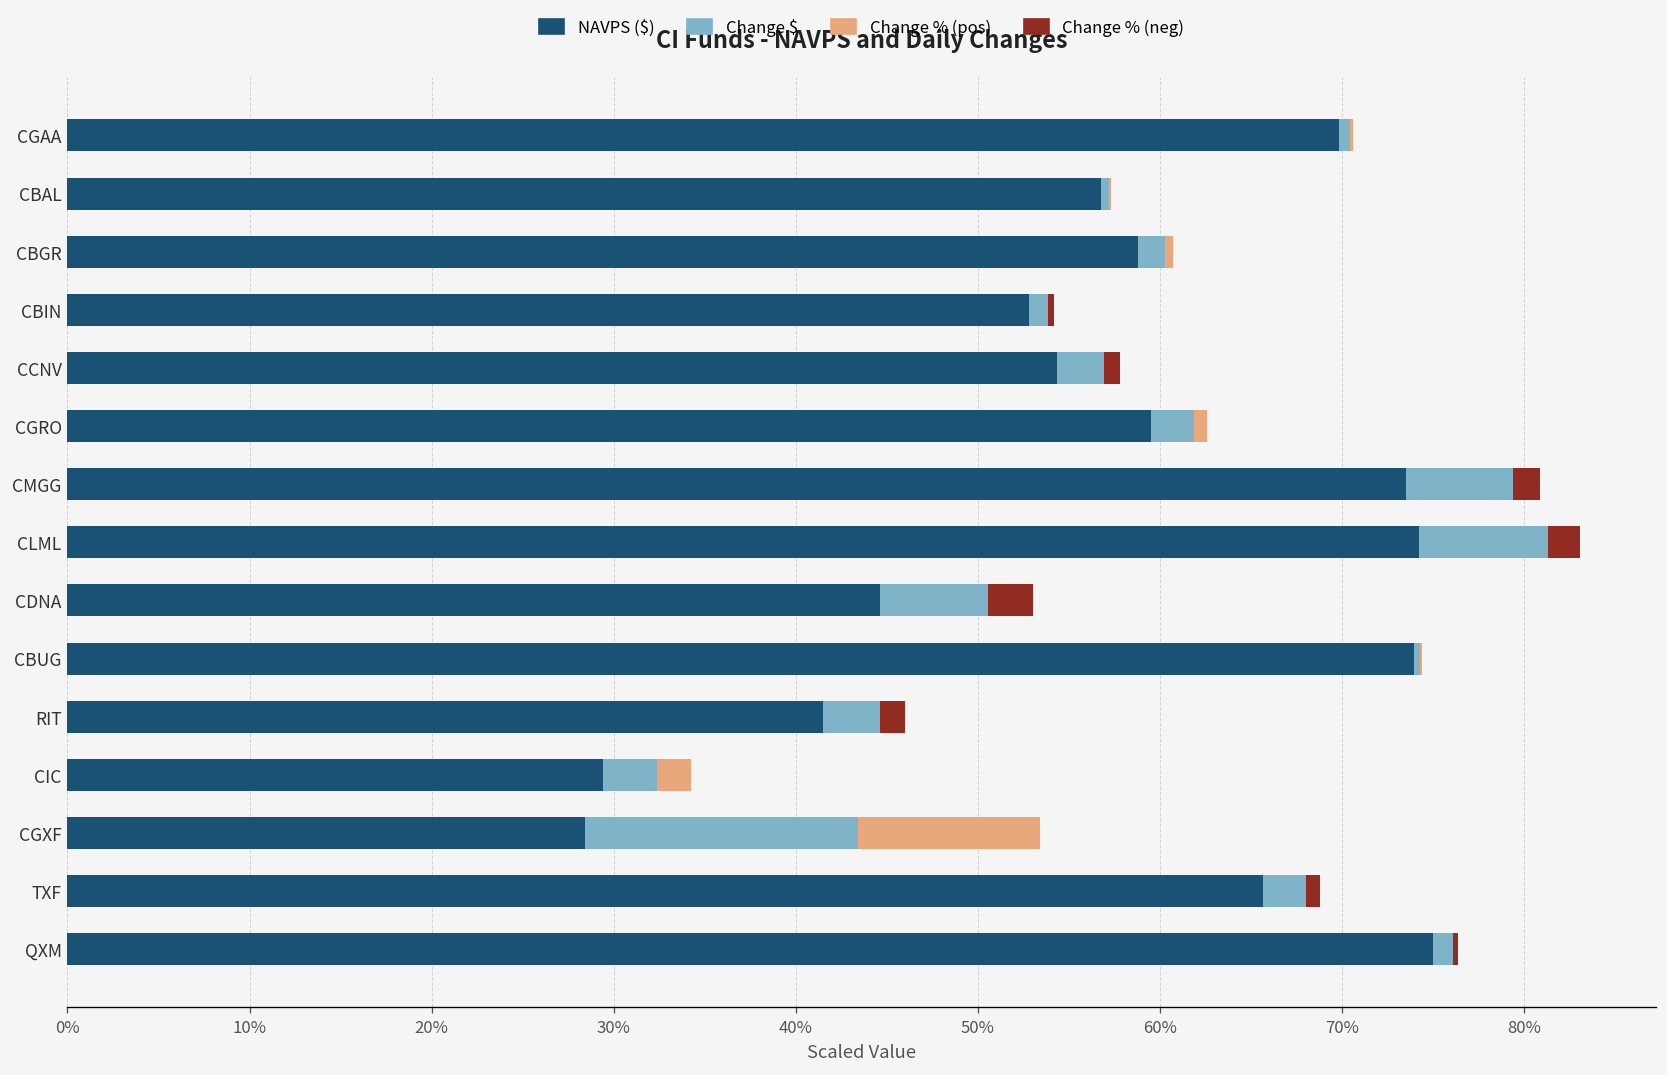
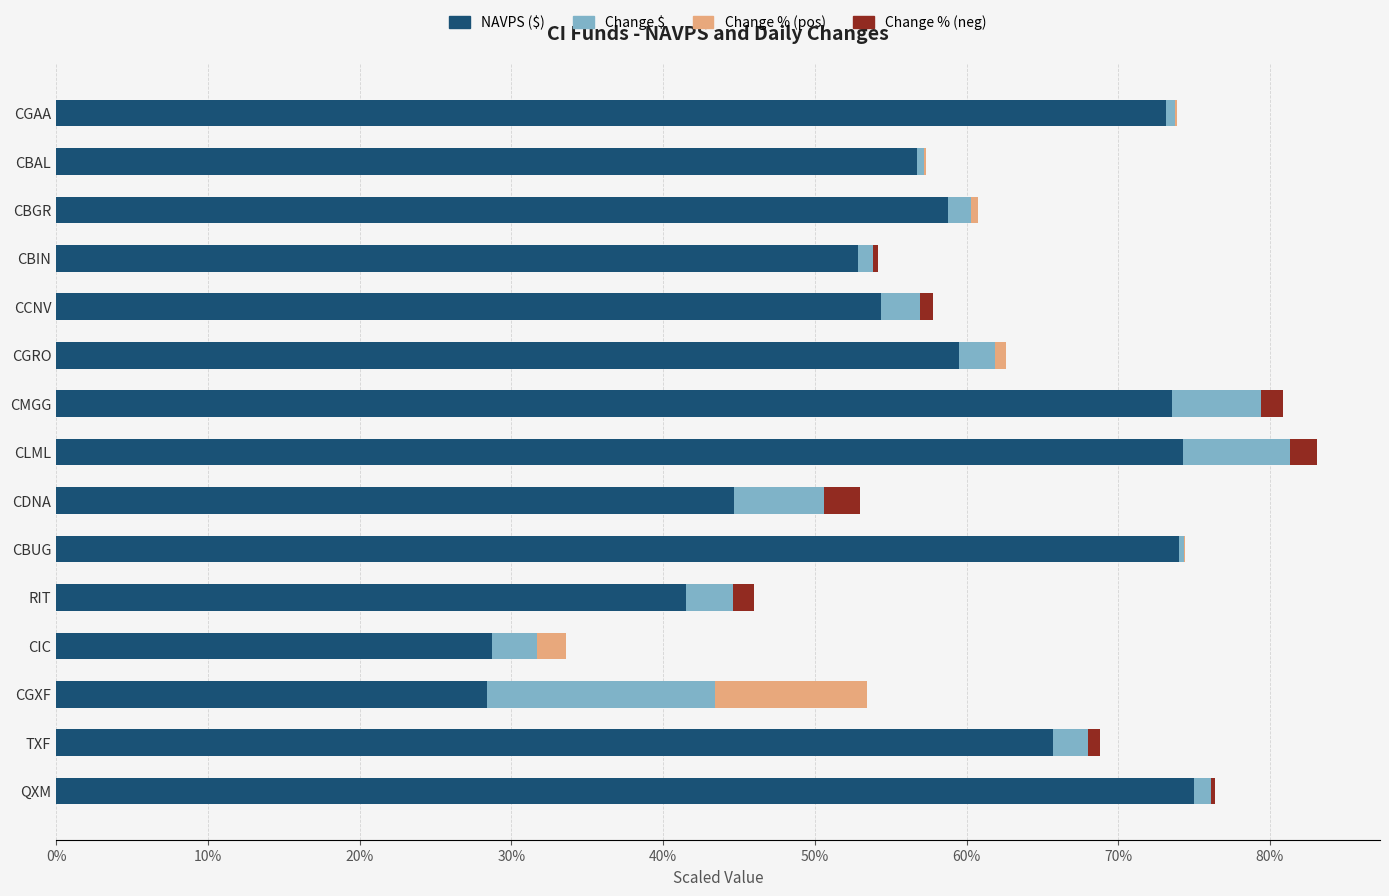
NAVPS ($), CGAA: 69.9% -> 73.1%
NAVPS ($), CIC: 29.4% -> 28.7%
